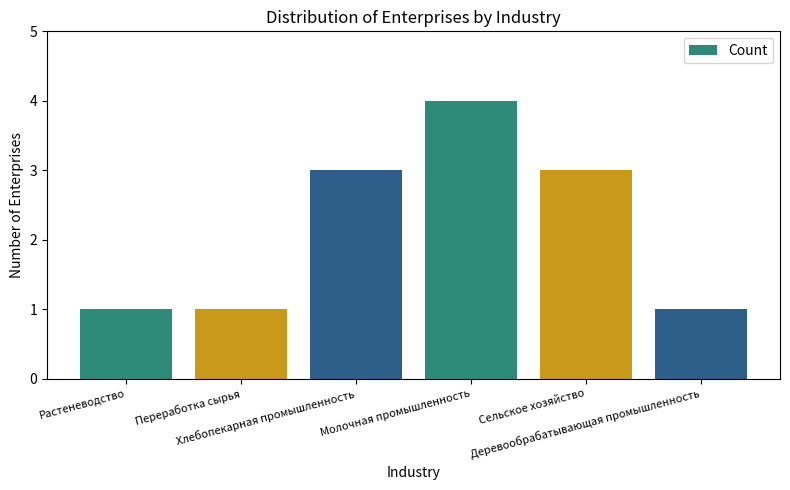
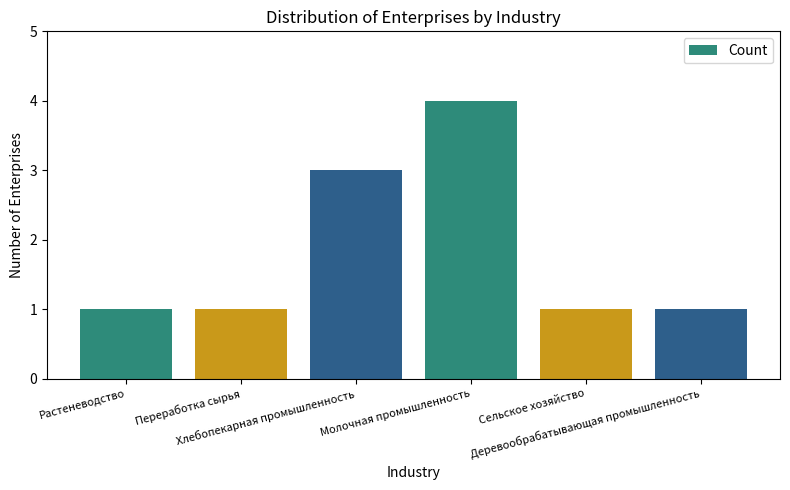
Сельское хозяйство: 3 -> 1
